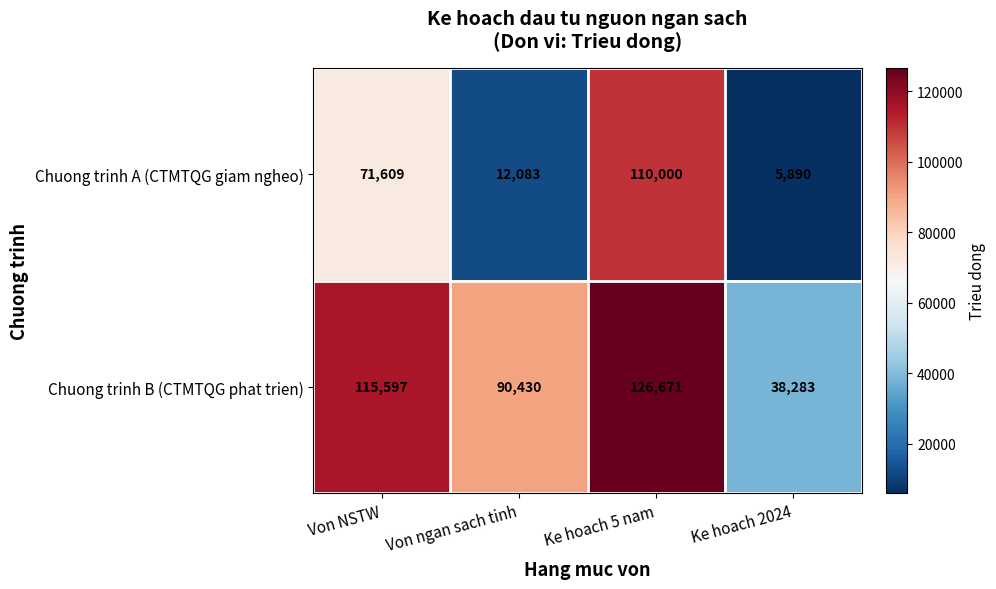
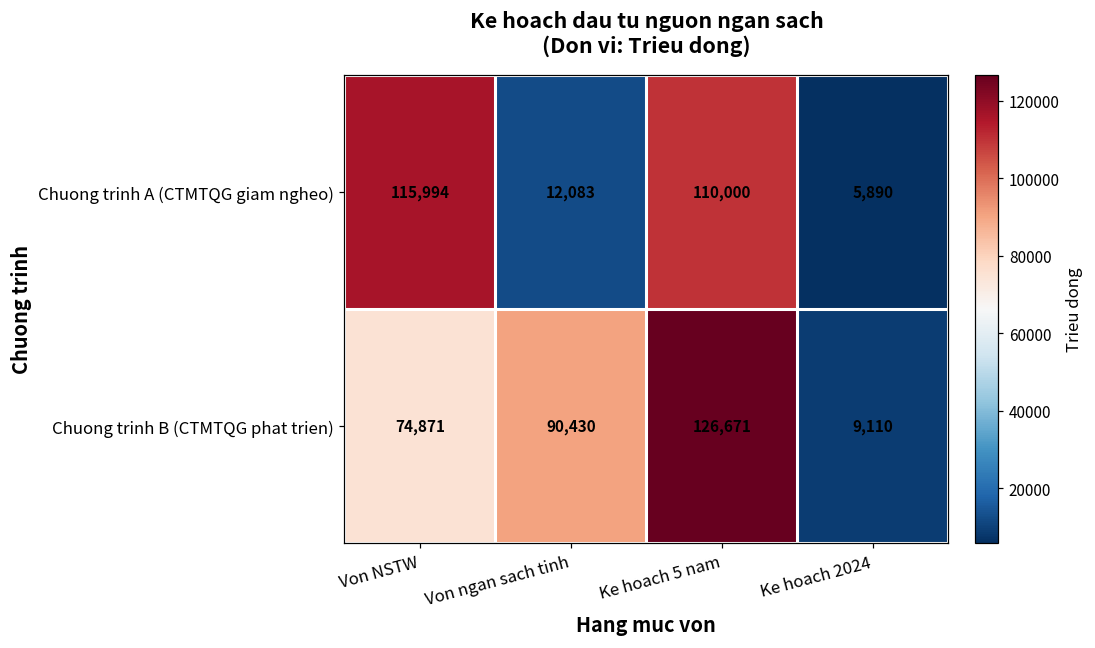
Chuong trinh A (CTMTQG giam ngheo), Von NSTW: 71,609 -> 115,994
Chuong trinh B (CTMTQG phat trien), Von NSTW: 115,597 -> 74,871
Chuong trinh B (CTMTQG phat trien), Ke hoach 2024: 38,283 -> 9,110
